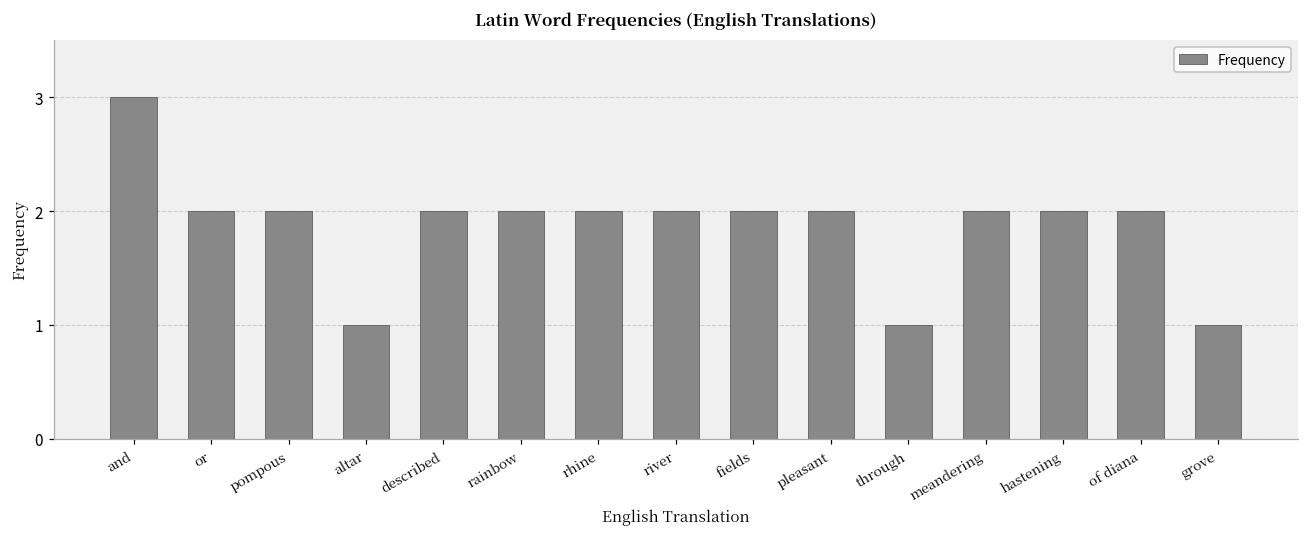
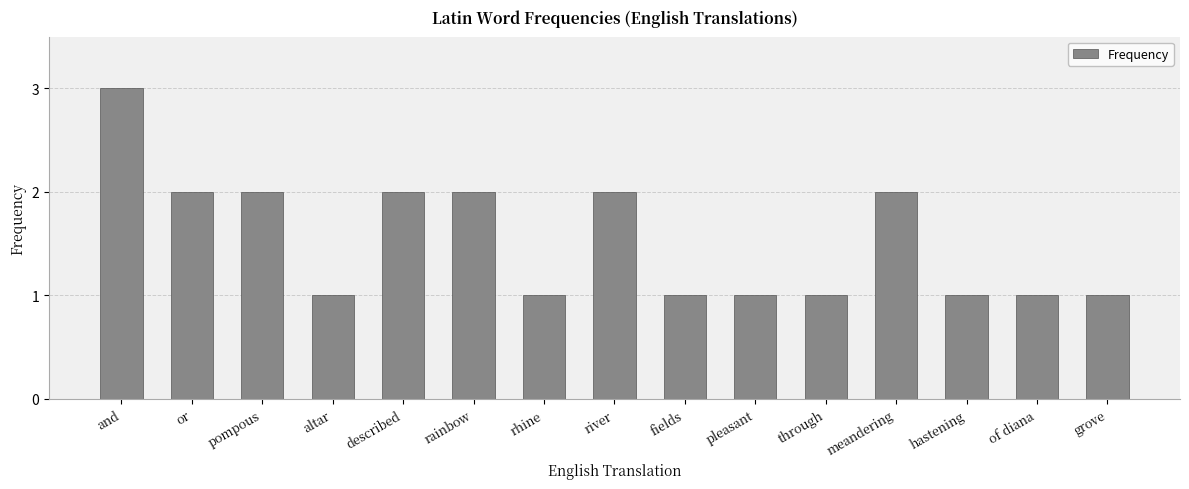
rhine: 2 -> 1
fields: 2 -> 1
pleasant: 2 -> 1
hastening: 2 -> 1
of diana: 2 -> 1
